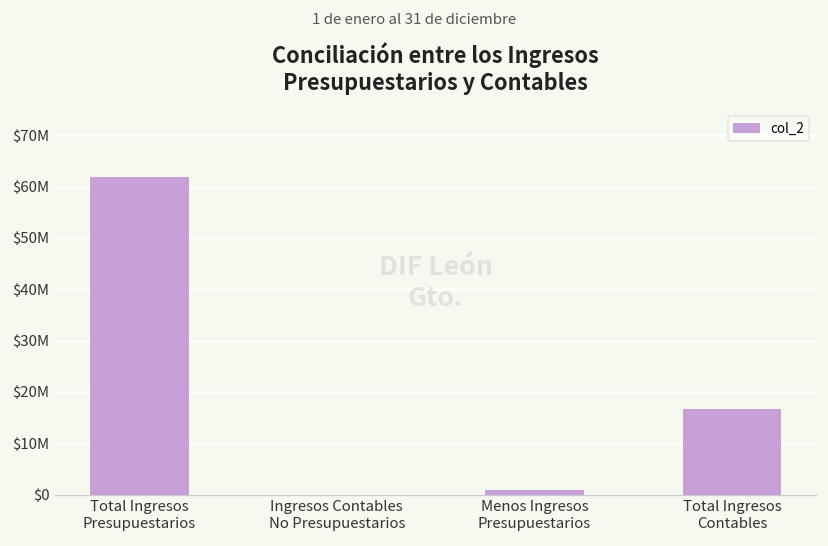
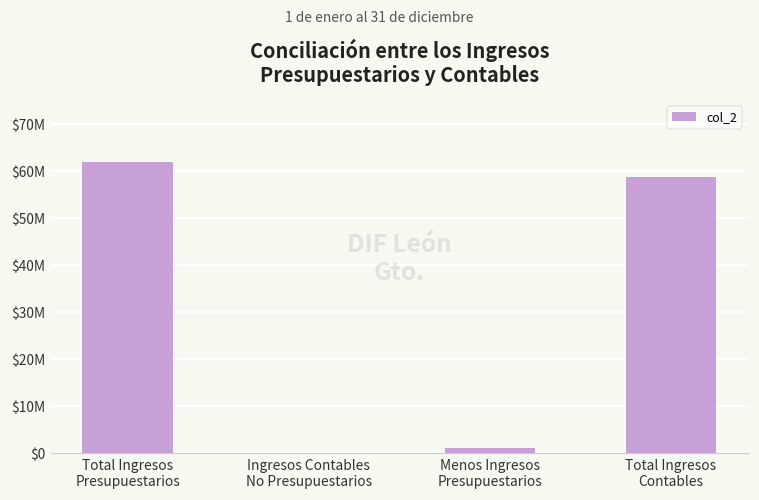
Total Ingresos Contables: $17000000 -> $59000000
